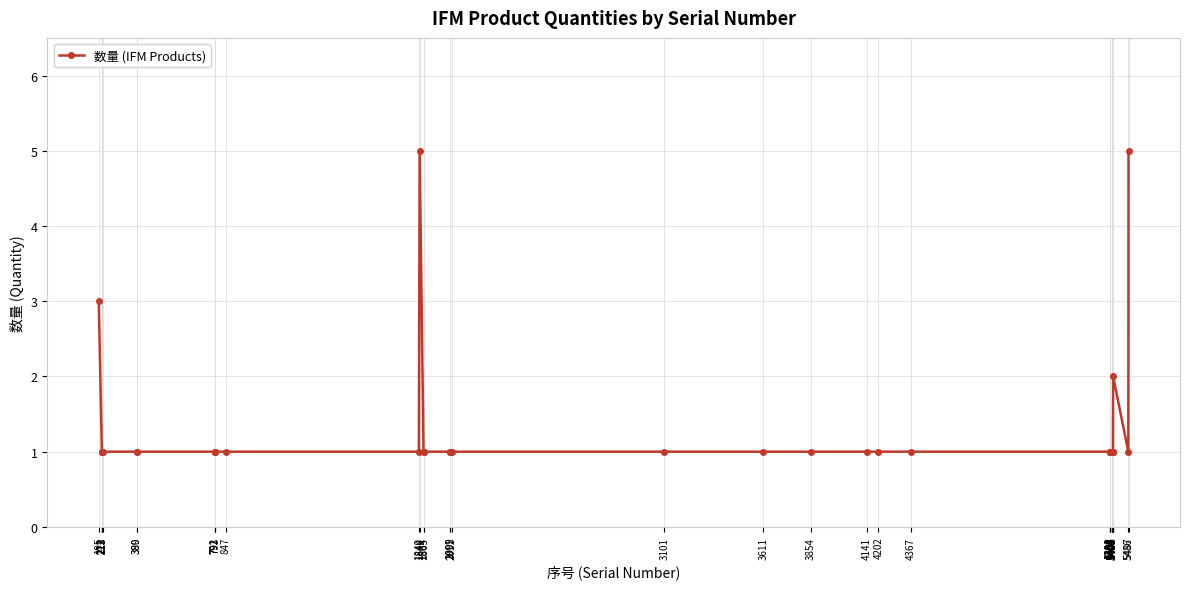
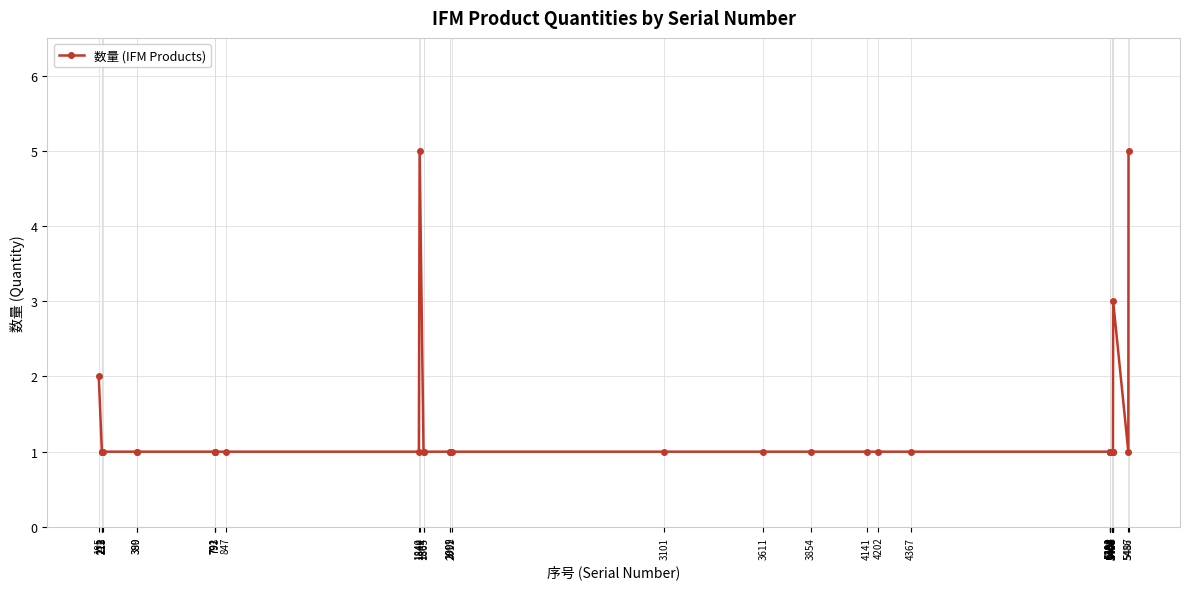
195: 3 -> 2
5408: 2 -> 3
